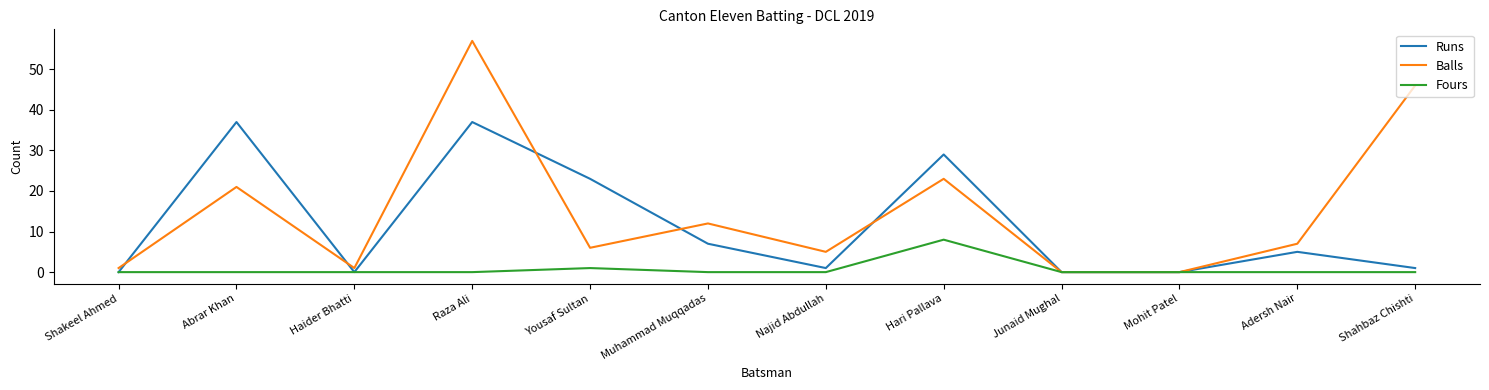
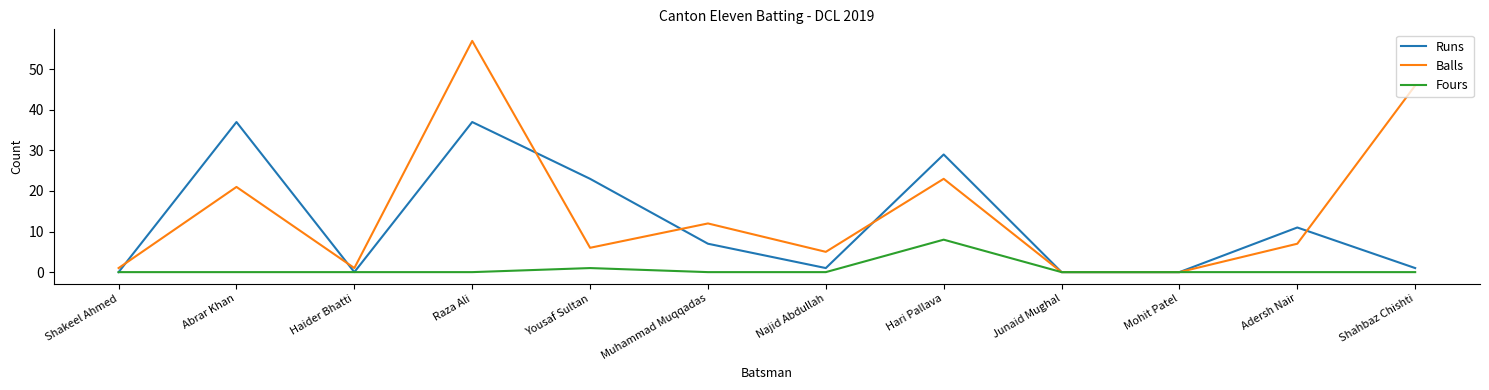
Runs, Adersh Nair: 5 -> 11
